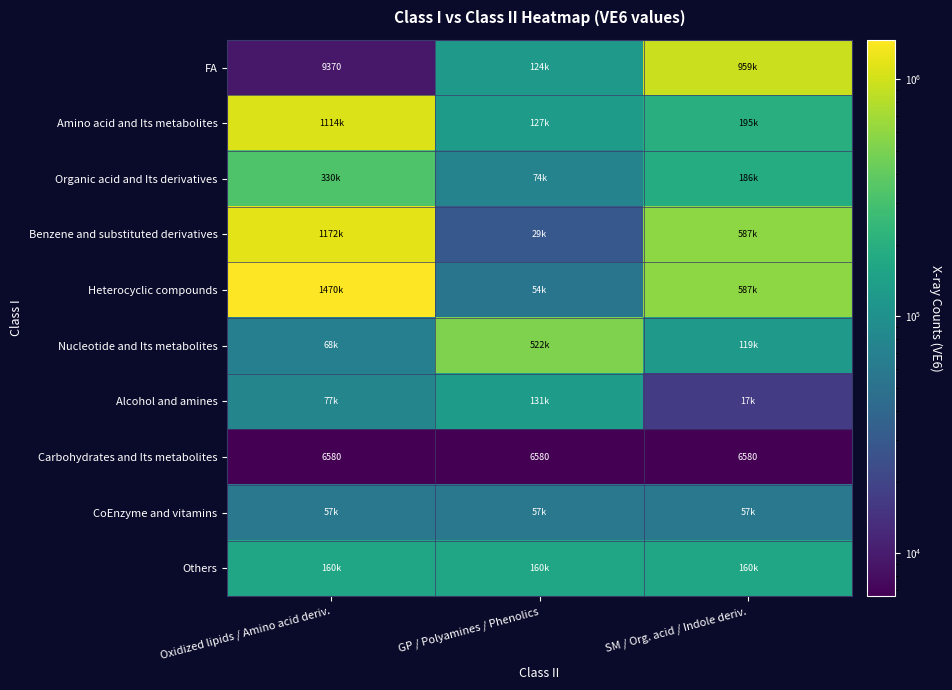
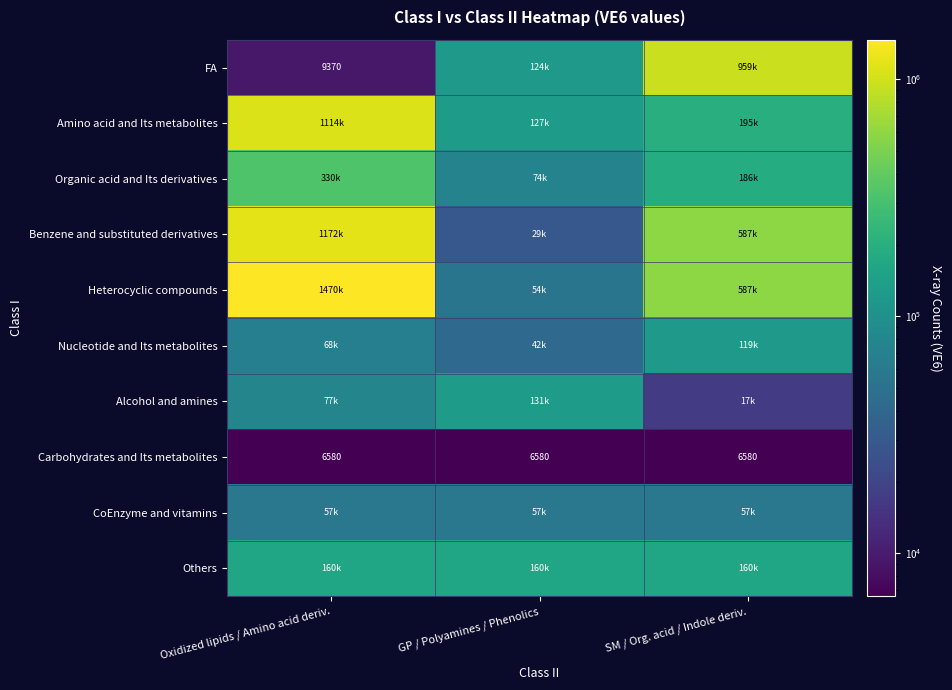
Nucleotide and Its metabolites, GP / Polyamines / Phenolics: 522k -> 42k
